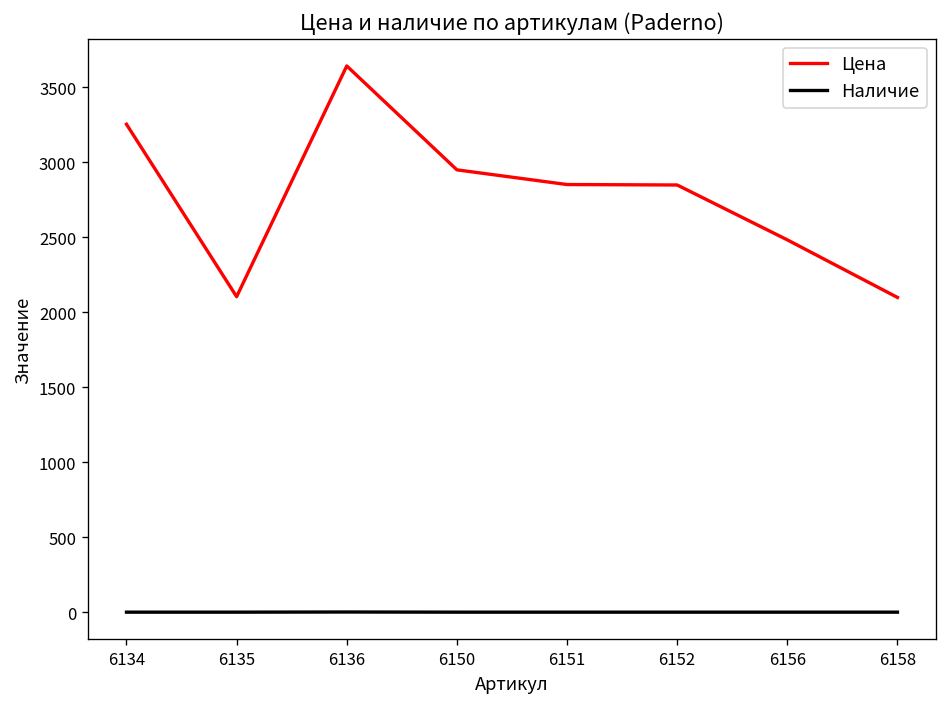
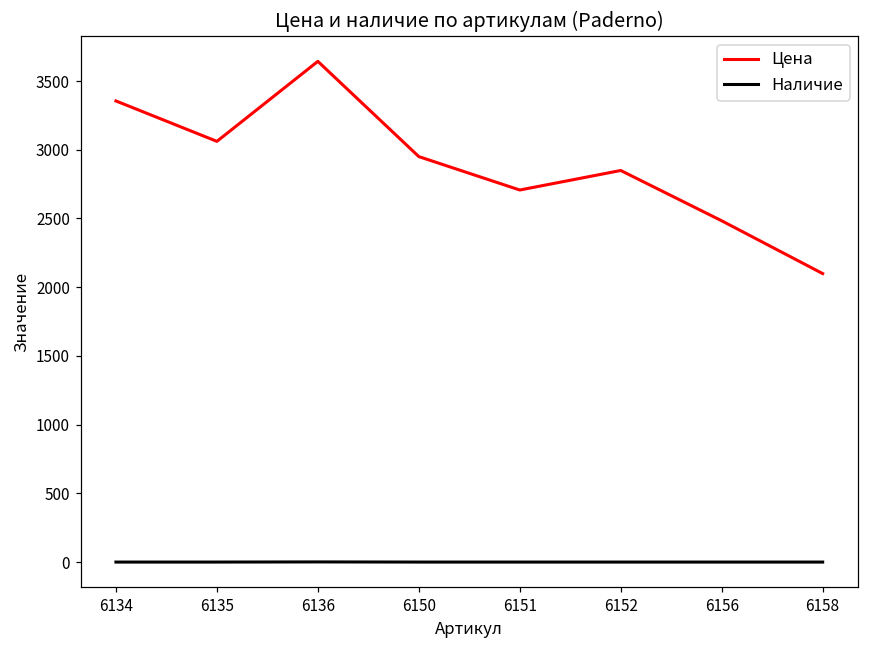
Цена, 6134: 3250 -> 3360
Цена, 6135: 2100 -> 3060
Цена, 6151: 2850 -> 2710
